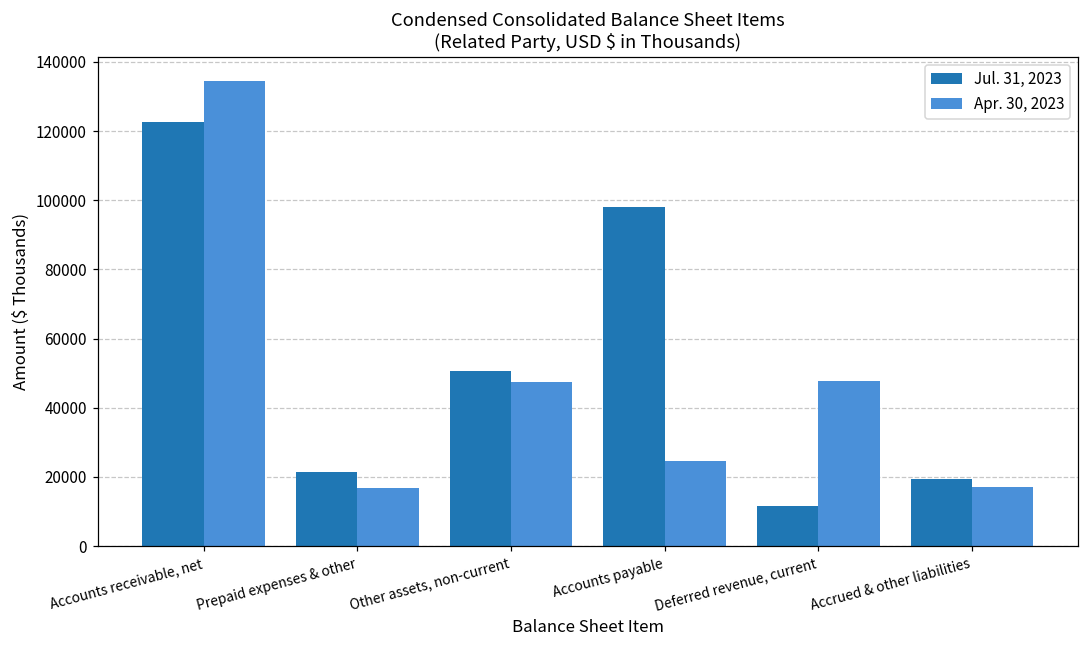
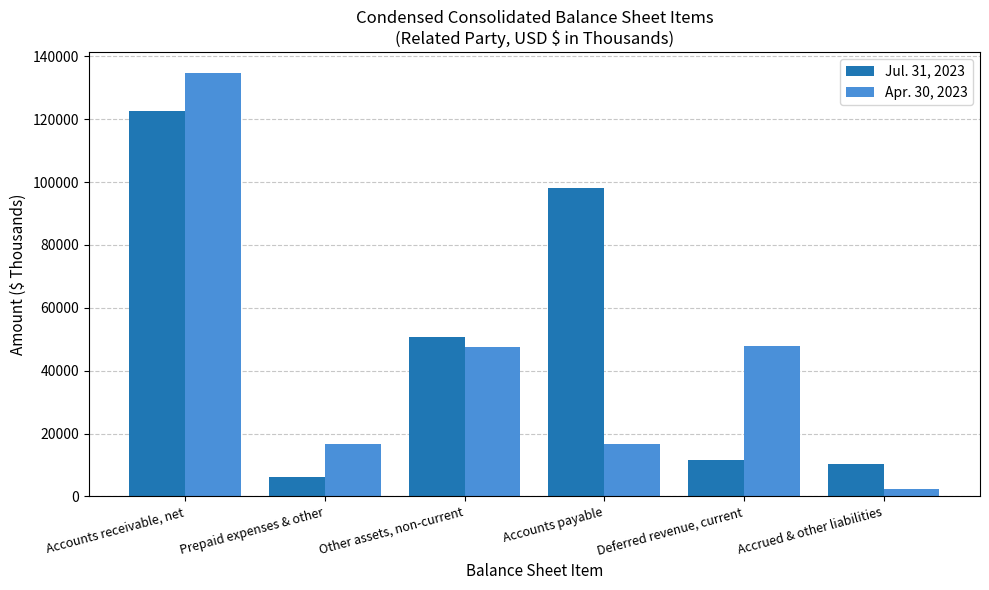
Jul. 31, 2023, Prepaid expenses & other: 21000 -> 6000
Apr. 30, 2023, Accounts payable: 25000 -> 17000
Jul. 31, 2023, Accrued & other liabilities: 19000 -> 10000
Apr. 30, 2023, Accrued & other liabilities: 17000 -> 2000
